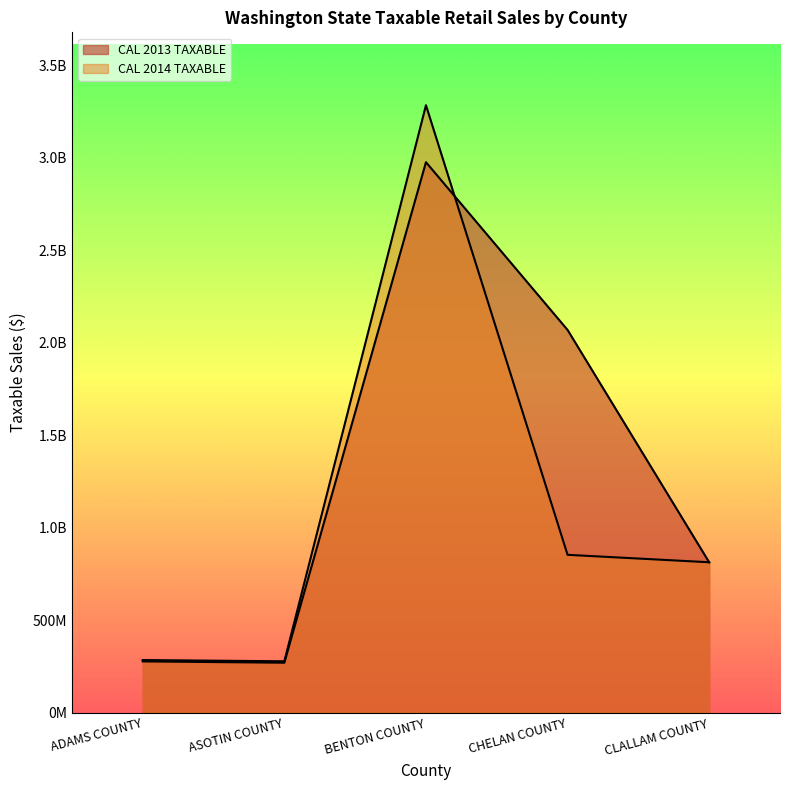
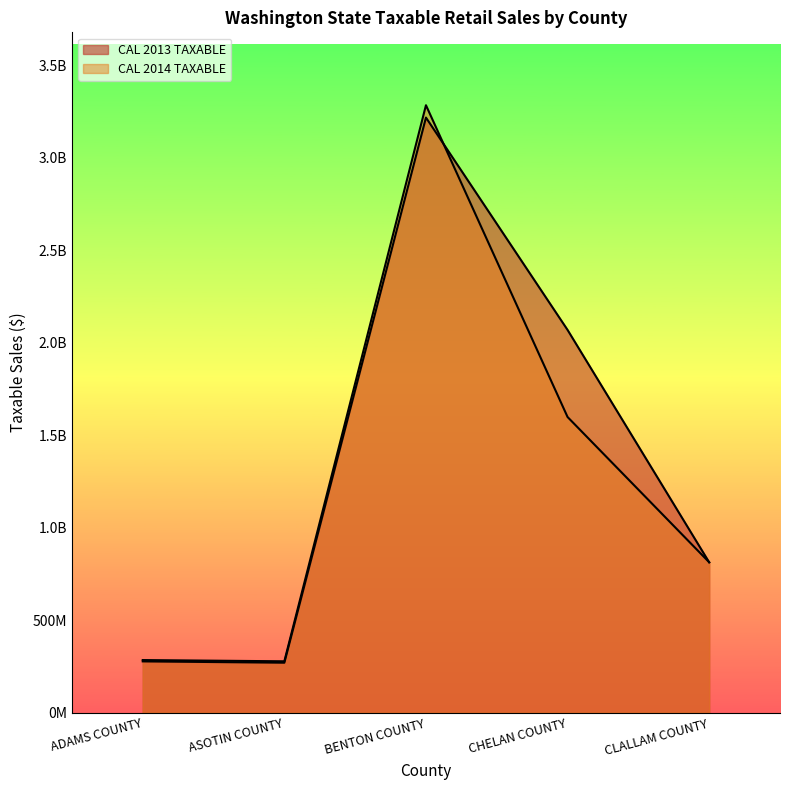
CAL 2013 TAXABLE, BENTON COUNTY: 2980000000 -> 3220000000
CAL 2014 TAXABLE, CHELAN COUNTY: 850000000 -> 1600000000
